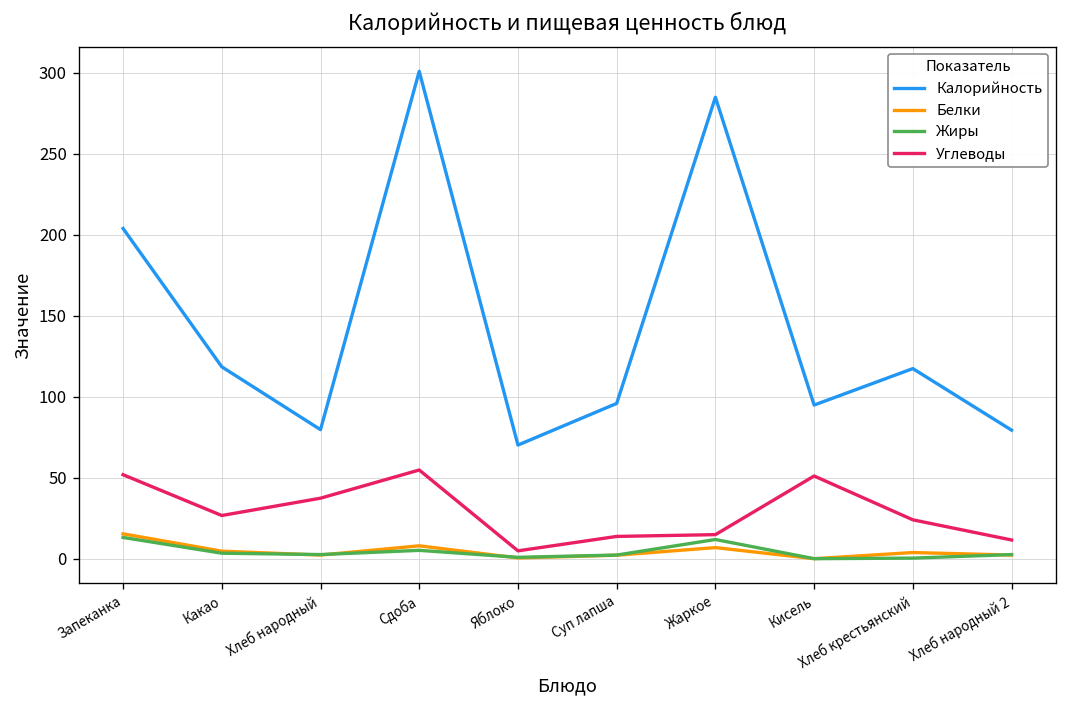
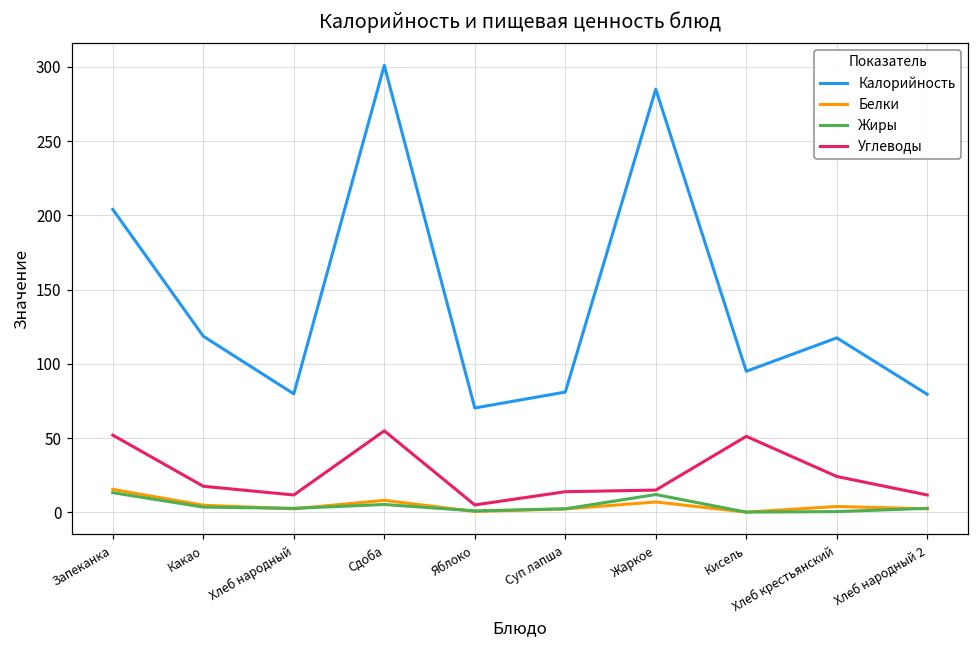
Углеводы, Какао: 27 -> 18
Углеводы, Хлеб народный: 38 -> 12
Калорийность, Суп лапша: 96 -> 81
